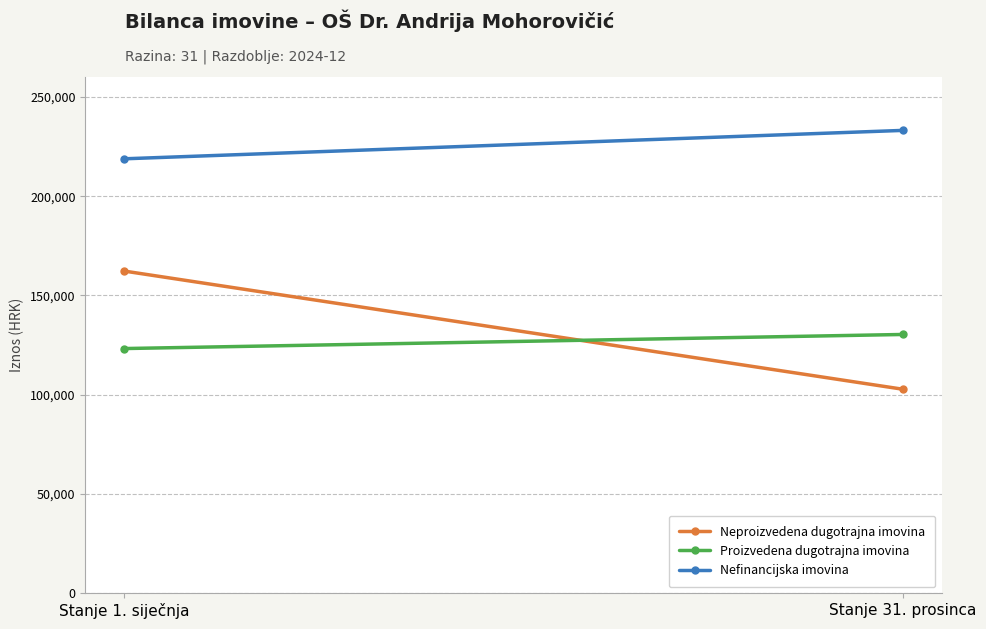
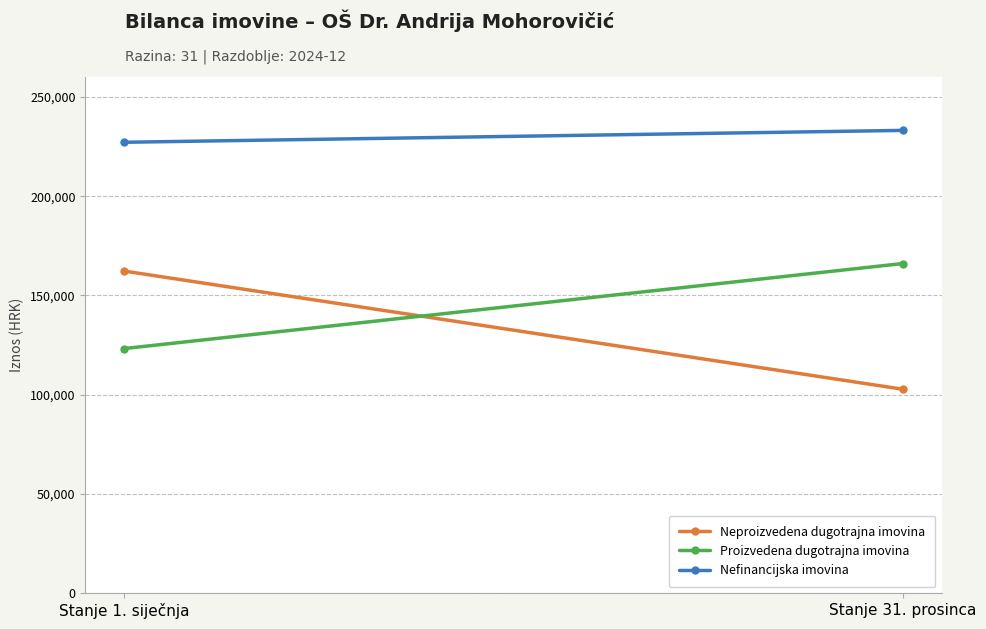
Nefinancijska imovina, Stanje 1. siječnja: 219,000 -> 227,000
Proizvedena dugotrajna imovina, Stanje 31. prosinca: 130,000 -> 166,000
